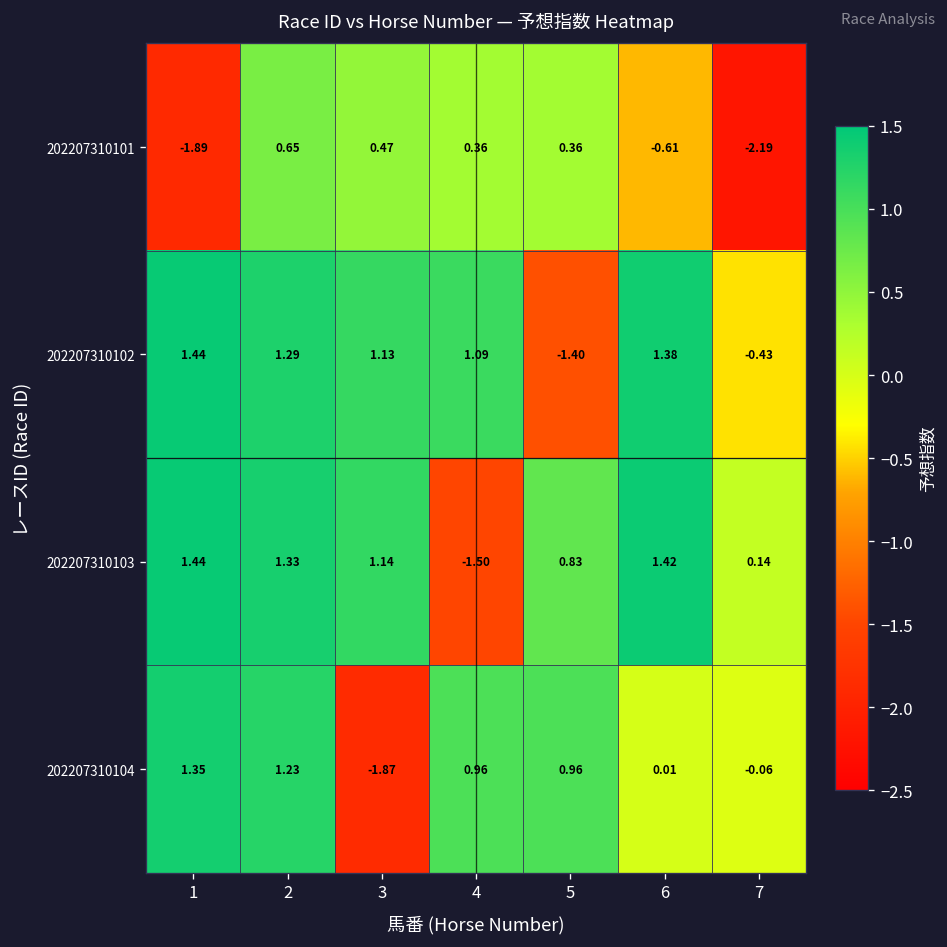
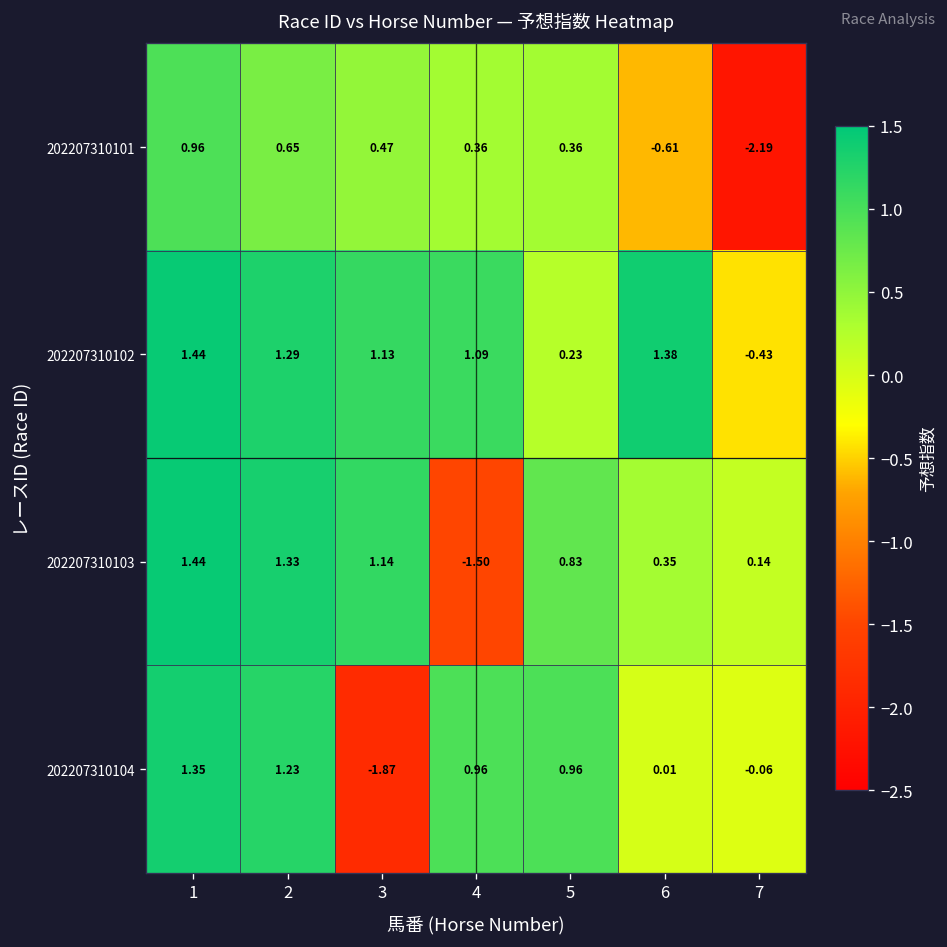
202207310101, 1: -1.89 -> 0.96
202207310102, 5: -1.40 -> 0.23
202207310103, 6: 1.42 -> 0.35
